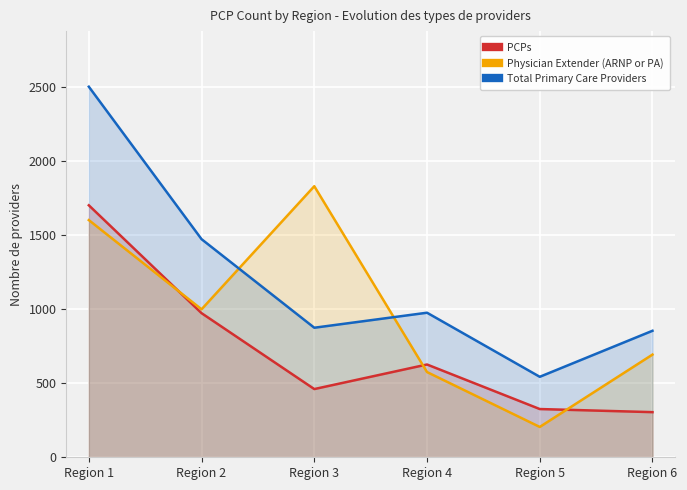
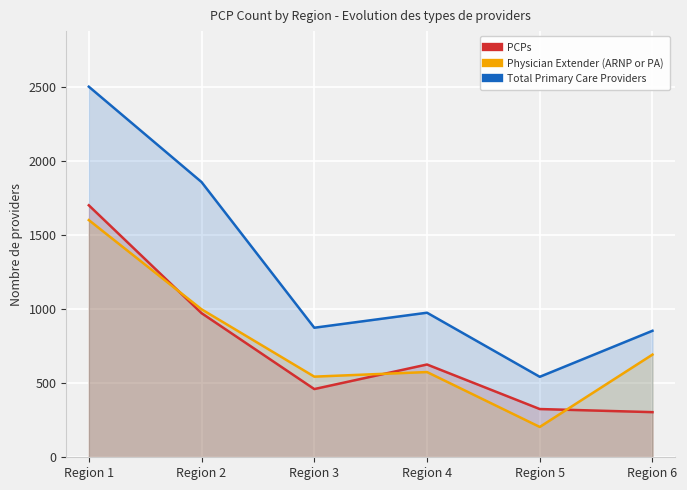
Total Primary Care Providers, Region 2: 1470 -> 1860
Physician Extender (ARNP or PA), Region 3: 1830 -> 550
